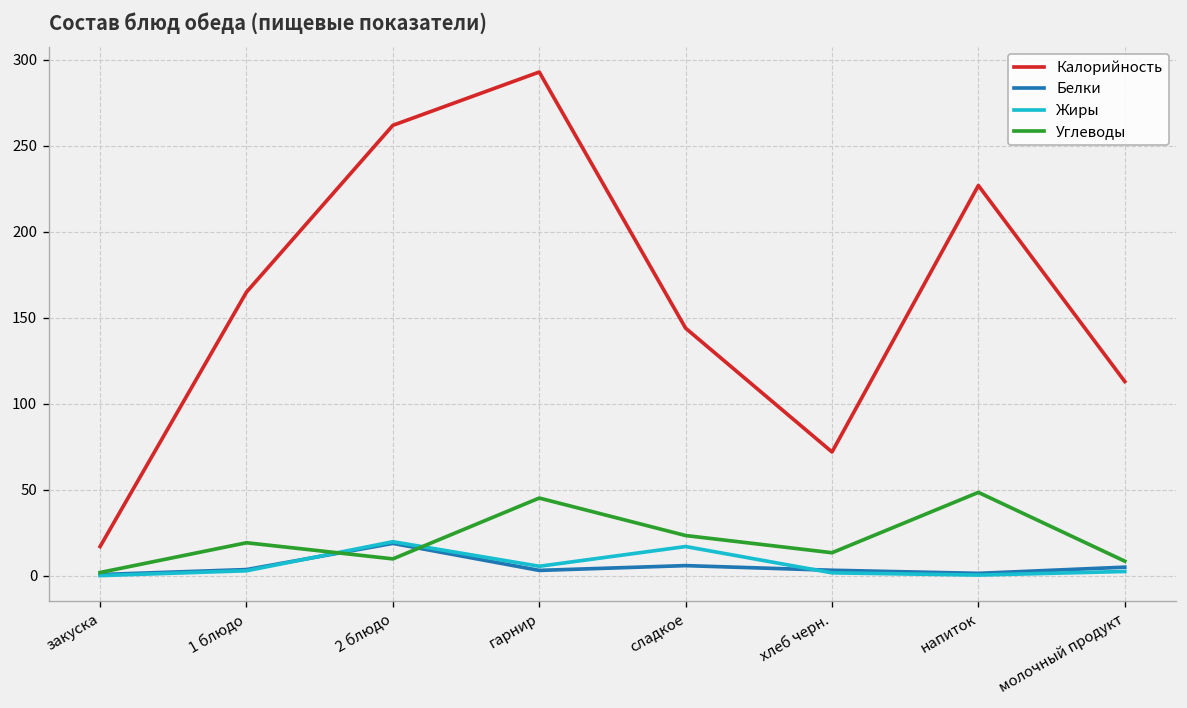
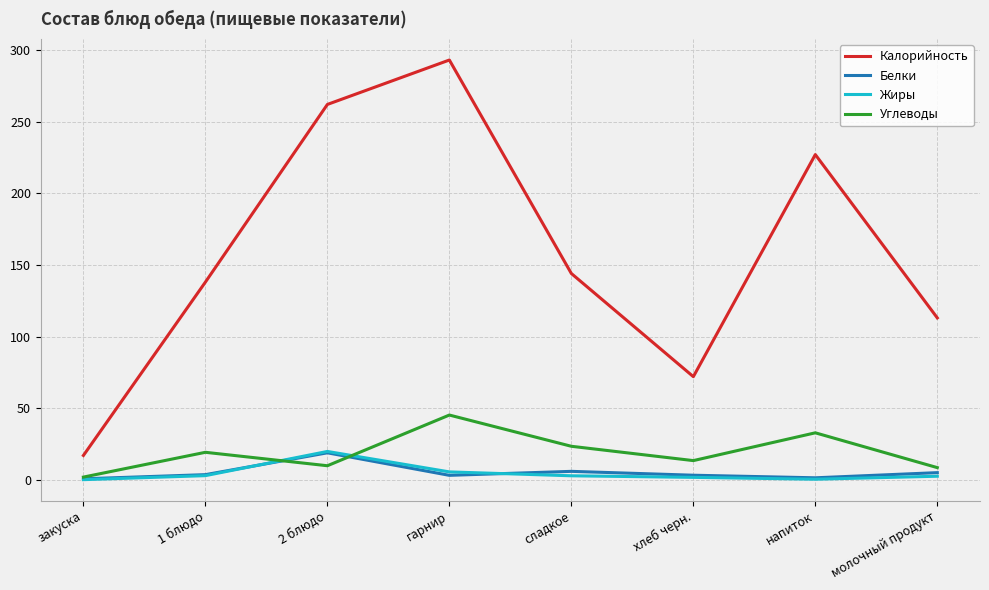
Калорийность, 1 блюдо: 165 -> 138
Жиры, сладкое: 17 -> 3
Углеводы, напиток: 49 -> 33
